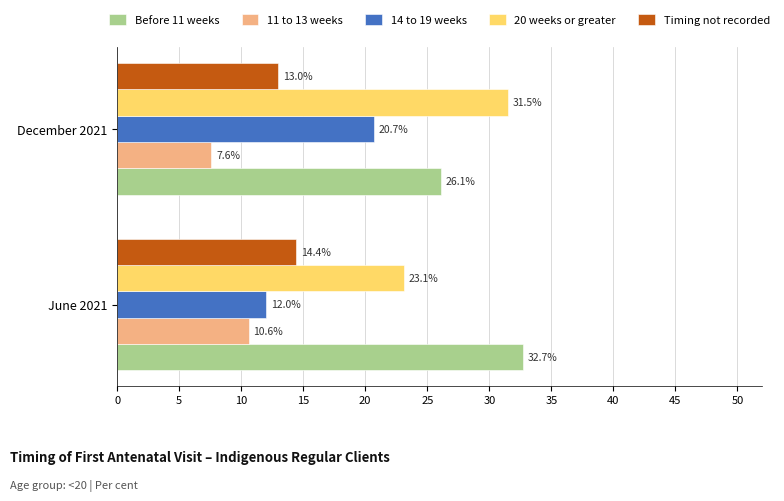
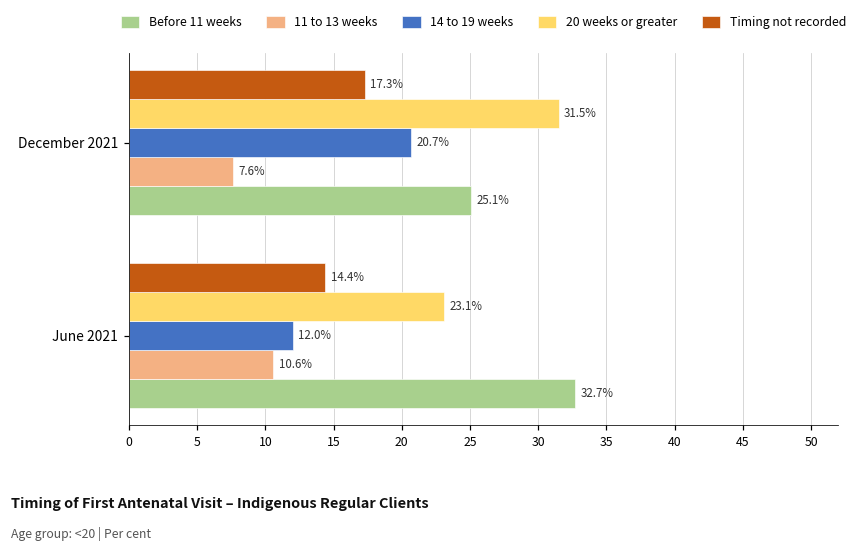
Timing not recorded, December 2021: 13.0% -> 17.3%
Before 11 weeks, December 2021: 26.1% -> 25.1%
